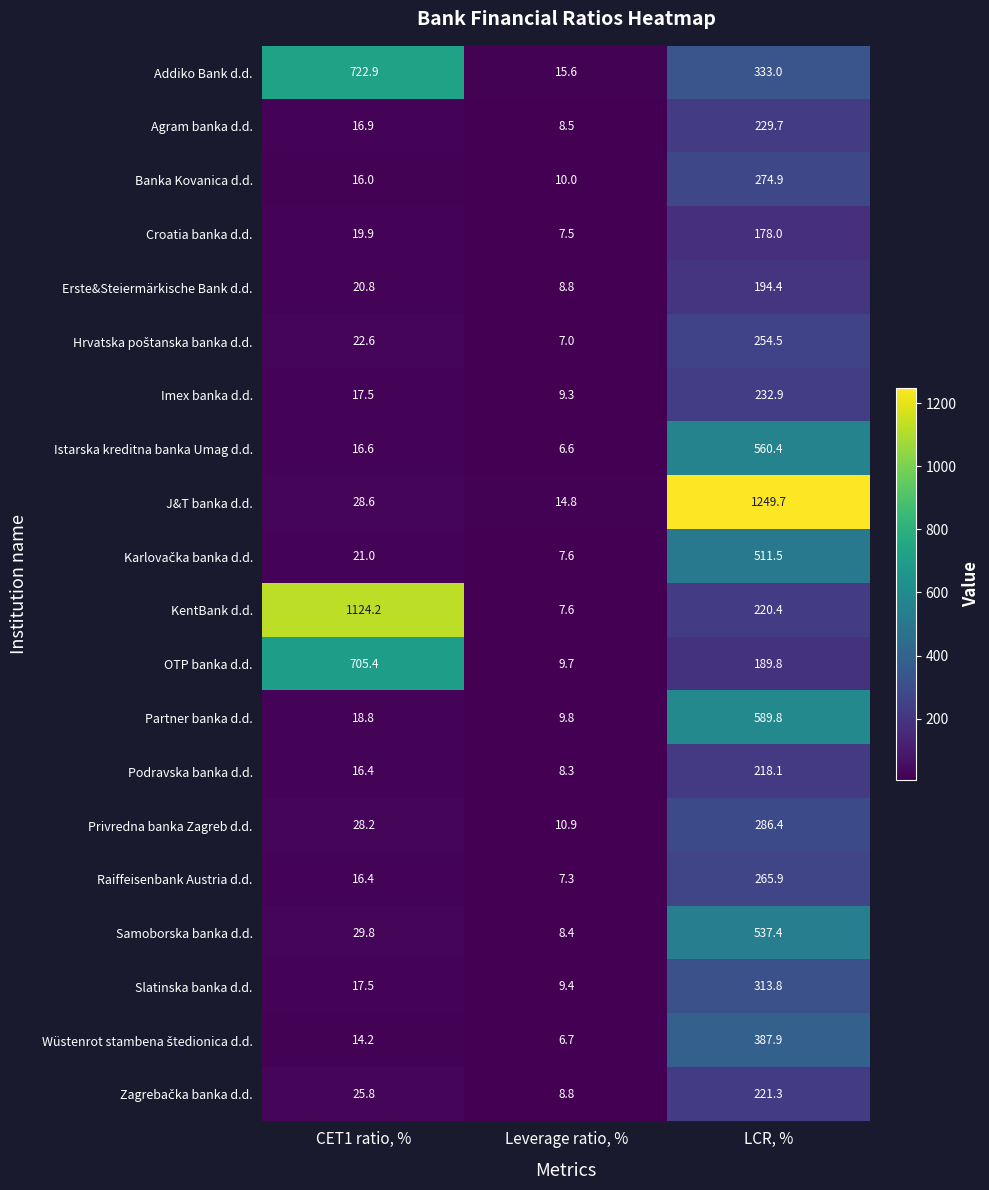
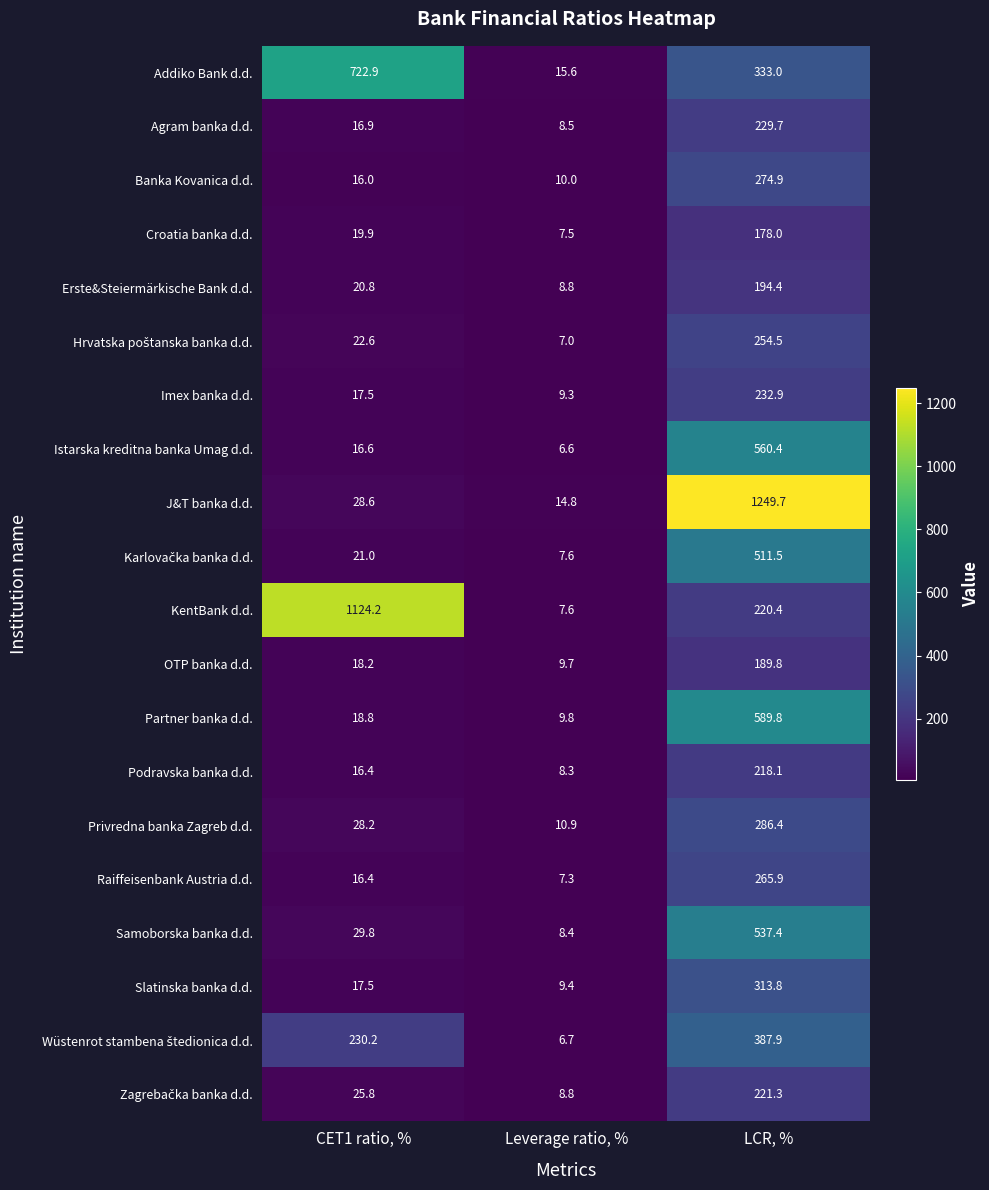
OTP banka d.d., CET1 ratio, %: 705.4 -> 18.2
Wüstenrot stambena štedionica d.d., CET1 ratio, %: 14.2 -> 230.2
